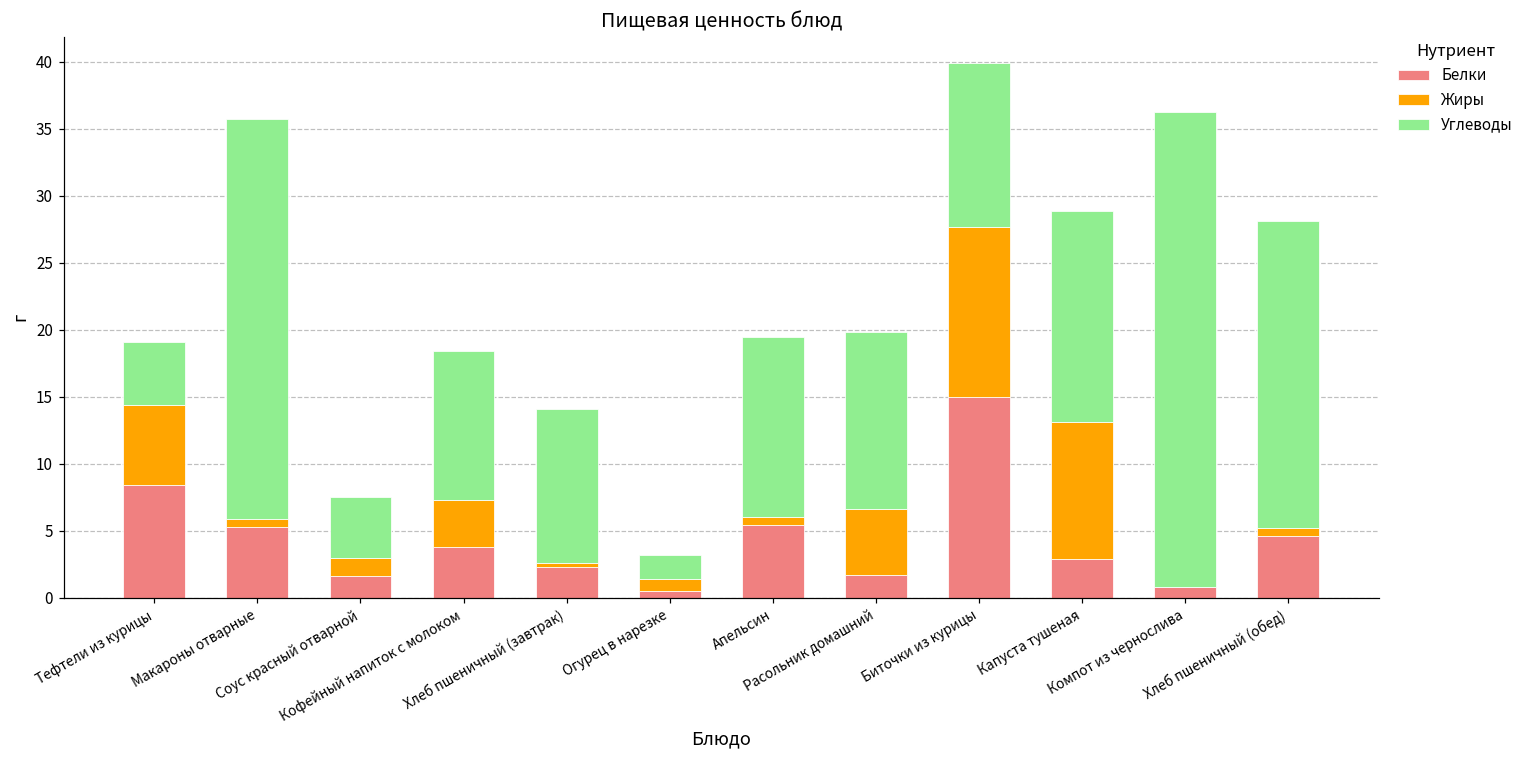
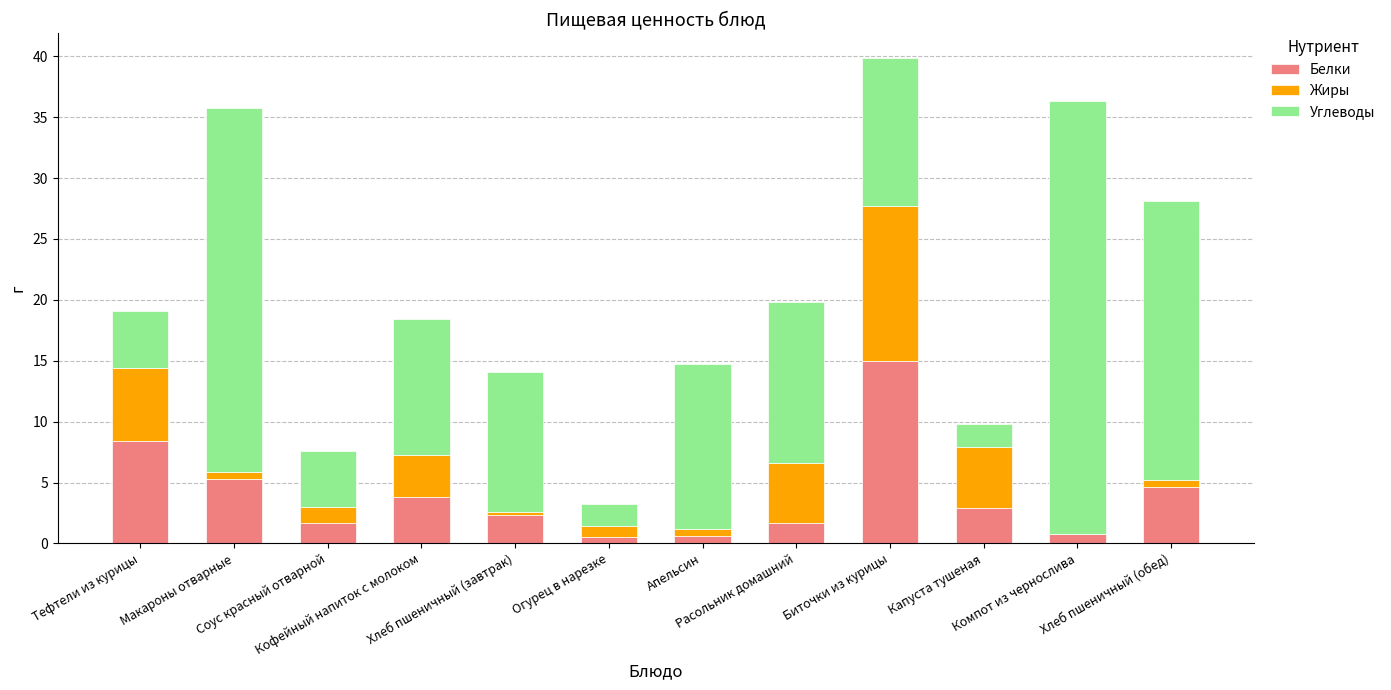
Белки, Апельсин: 5.4 -> 0.6
Жиры, Капуста тушеная: 10.2 -> 5.0
Углеводы, Капуста тушеная: 15.8 -> 1.9
